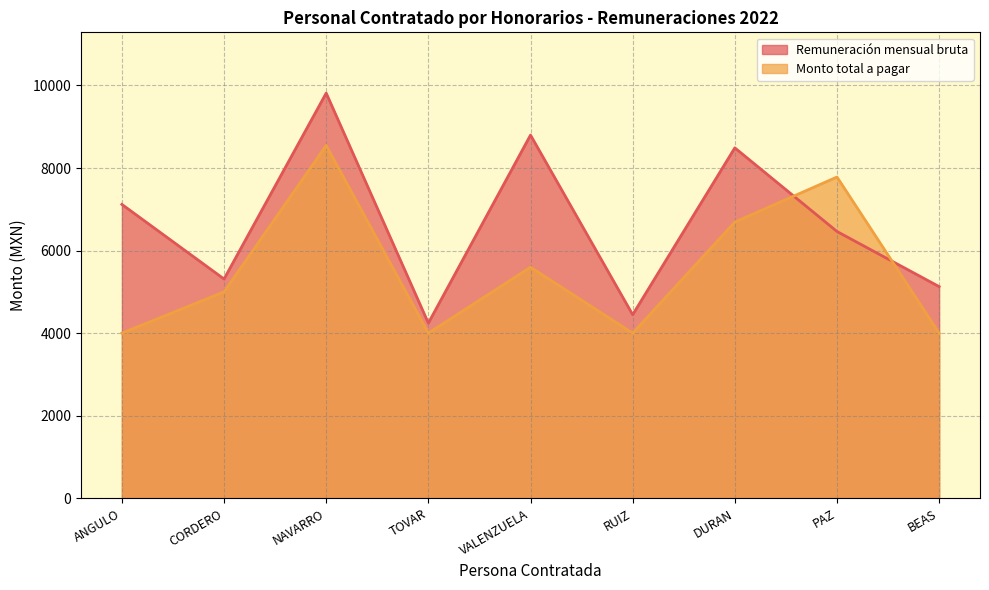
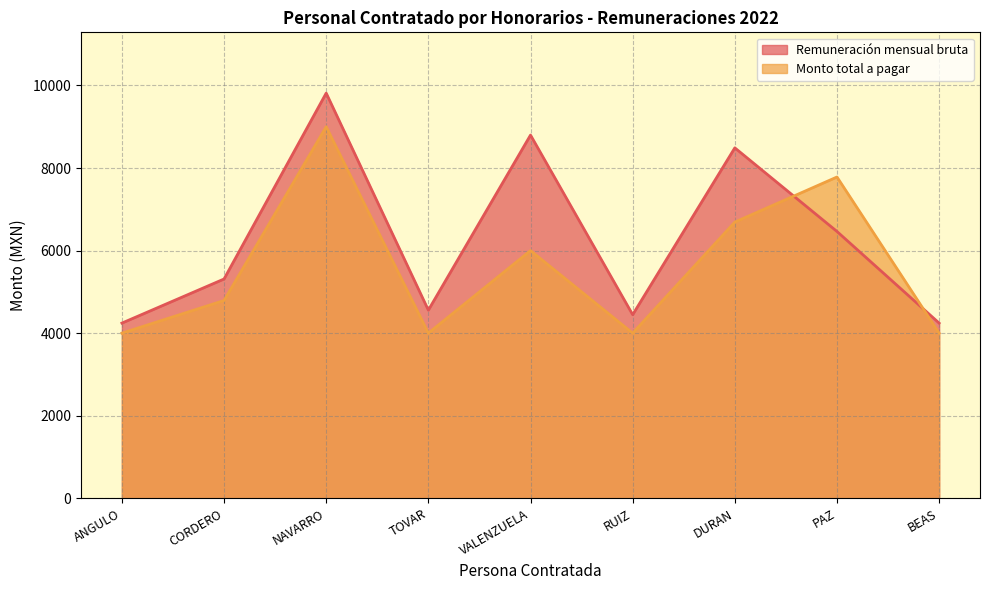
Remuneración mensual bruta, ANGULO: 7100 -> 4200
Monto total a pagar, CORDERO: 5000 -> 4800
Monto total a pagar, NAVARRO: 8500 -> 9000
Remuneración mensual bruta, TOVAR: 4200 -> 4600
Monto total a pagar, VALENZUELA: 5600 -> 6000
Remuneración mensual bruta, BEAS: 5100 -> 4200
